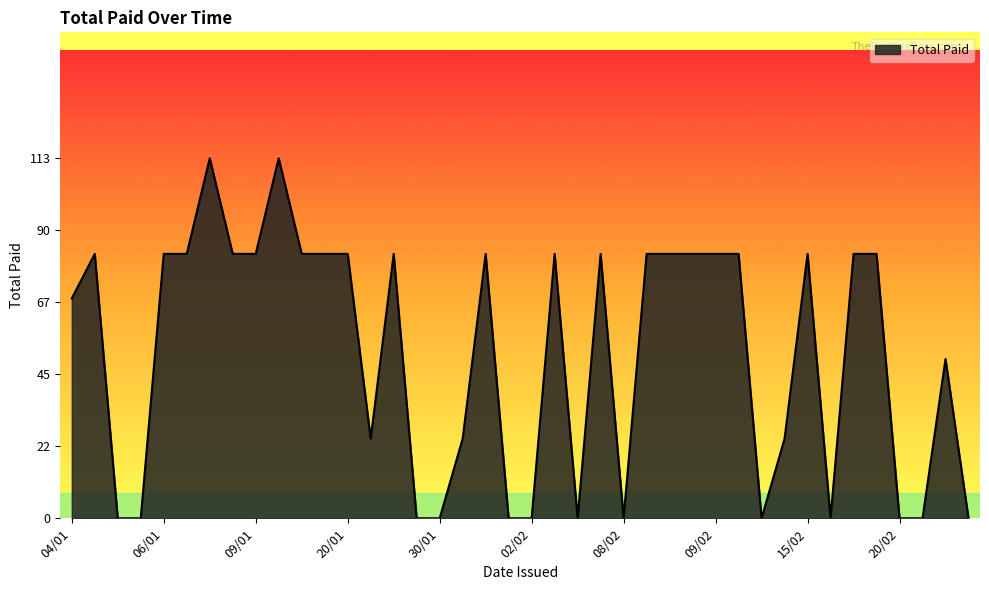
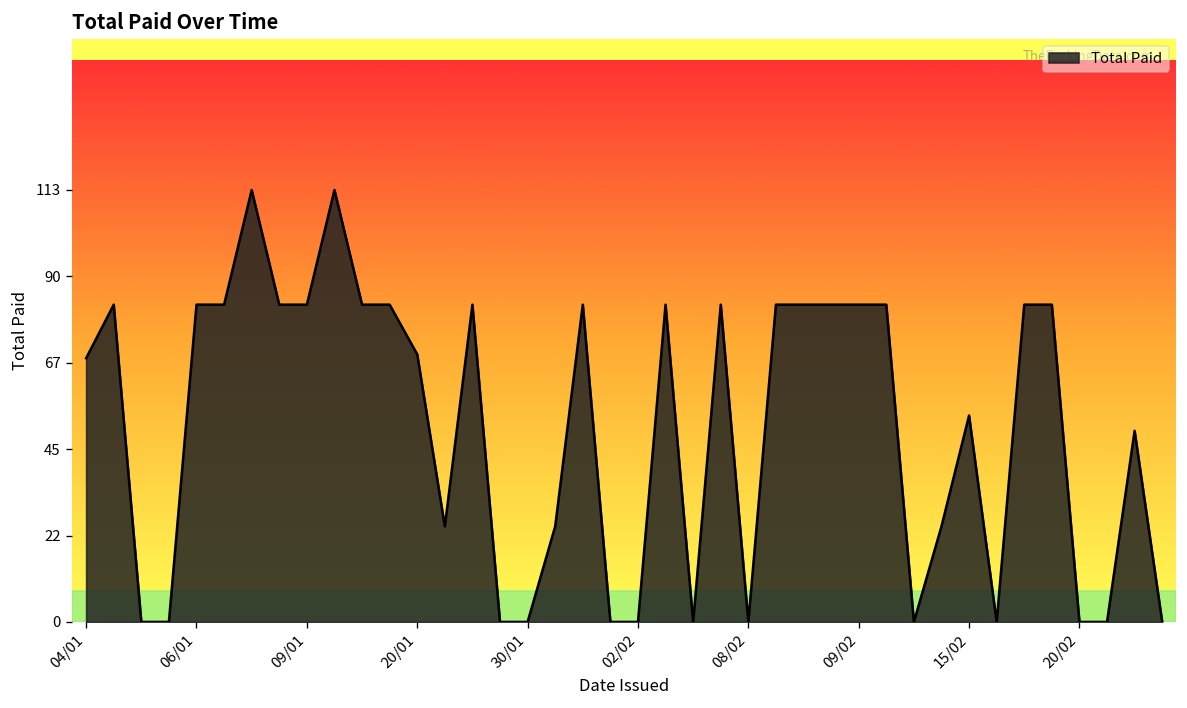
20/01: 83 -> 70
15/02: 83 -> 54
